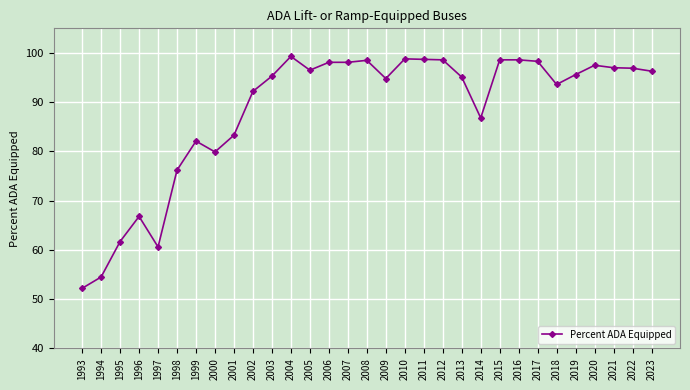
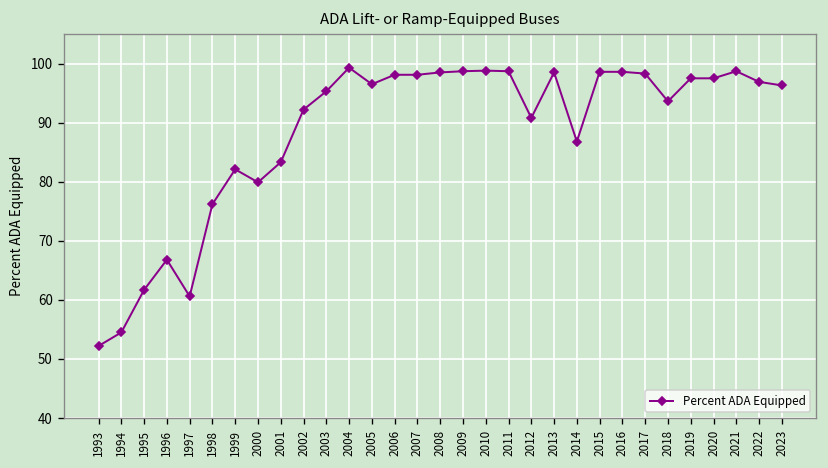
2009: 95 -> 99
2012: 99 -> 91
2013: 95 -> 99
2019: 96 -> 98
2021: 97 -> 99
